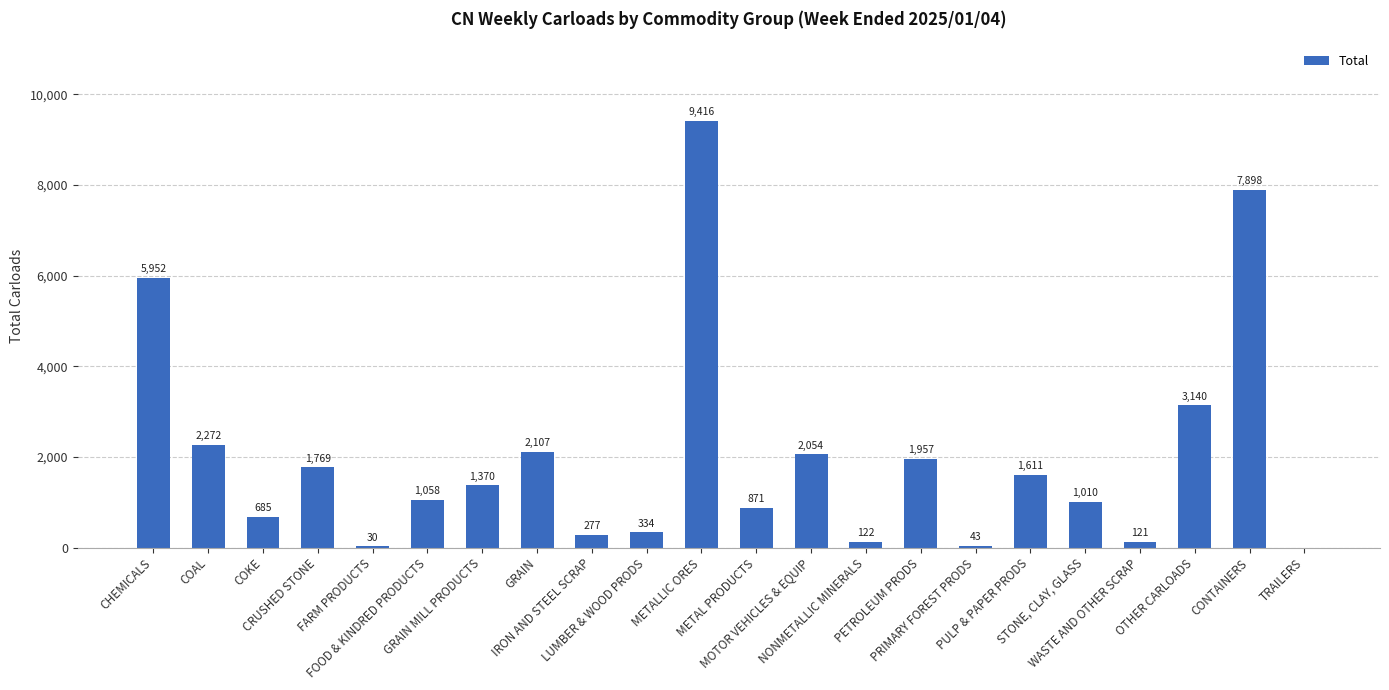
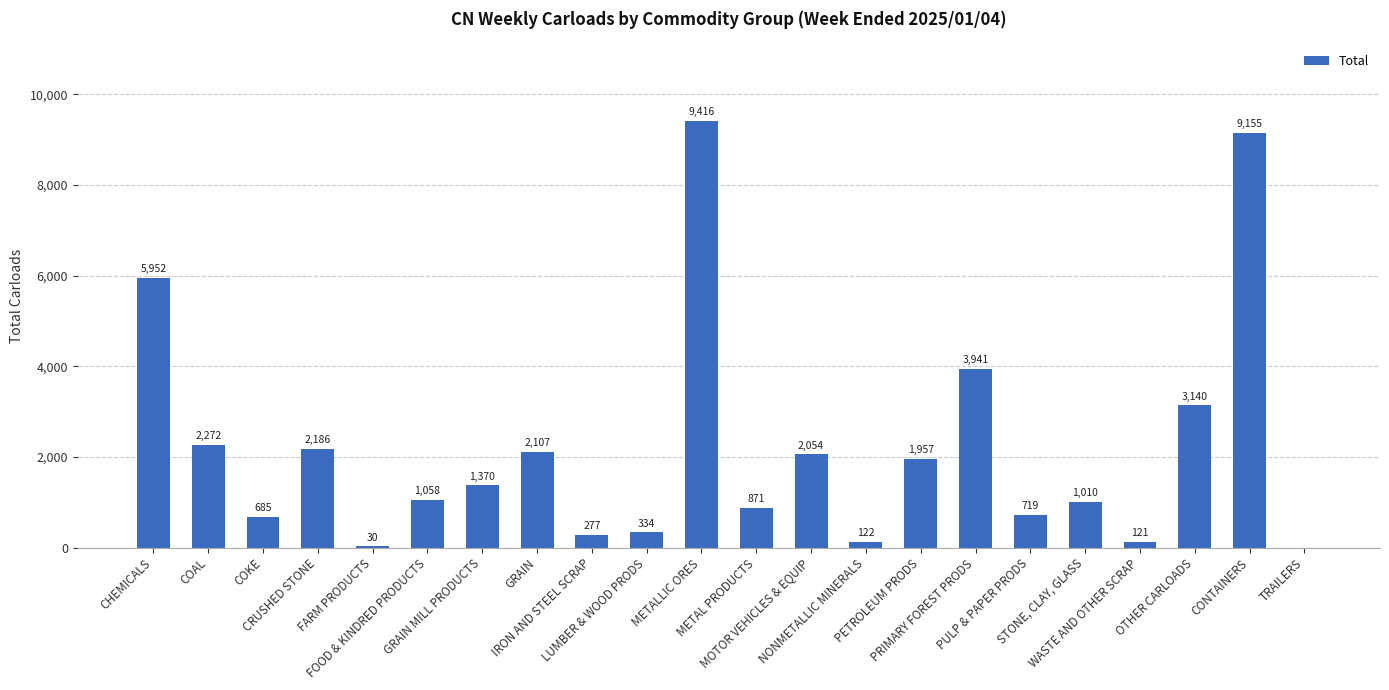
CRUSHED STONE: 1,769 -> 2,186
PRIMARY FOREST PRODS: 43 -> 3,941
PULP & PAPER PRODS: 1,611 -> 719
CONTAINERS: 7,898 -> 9,155
